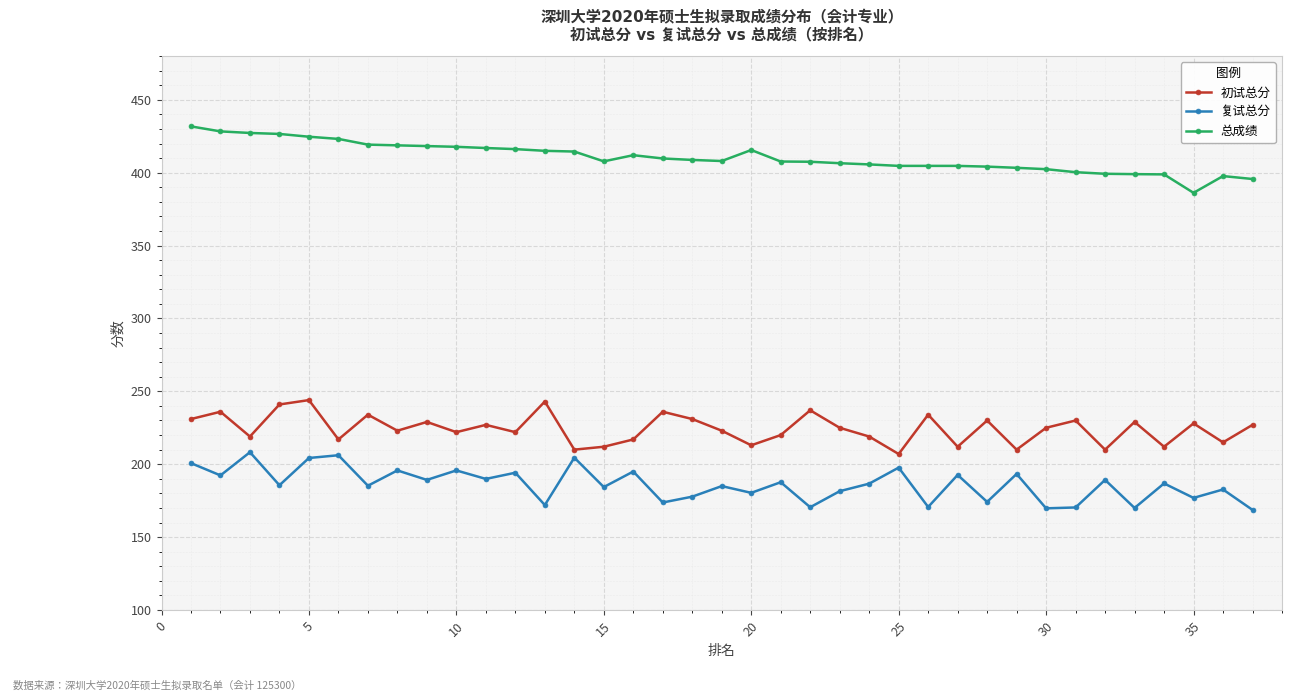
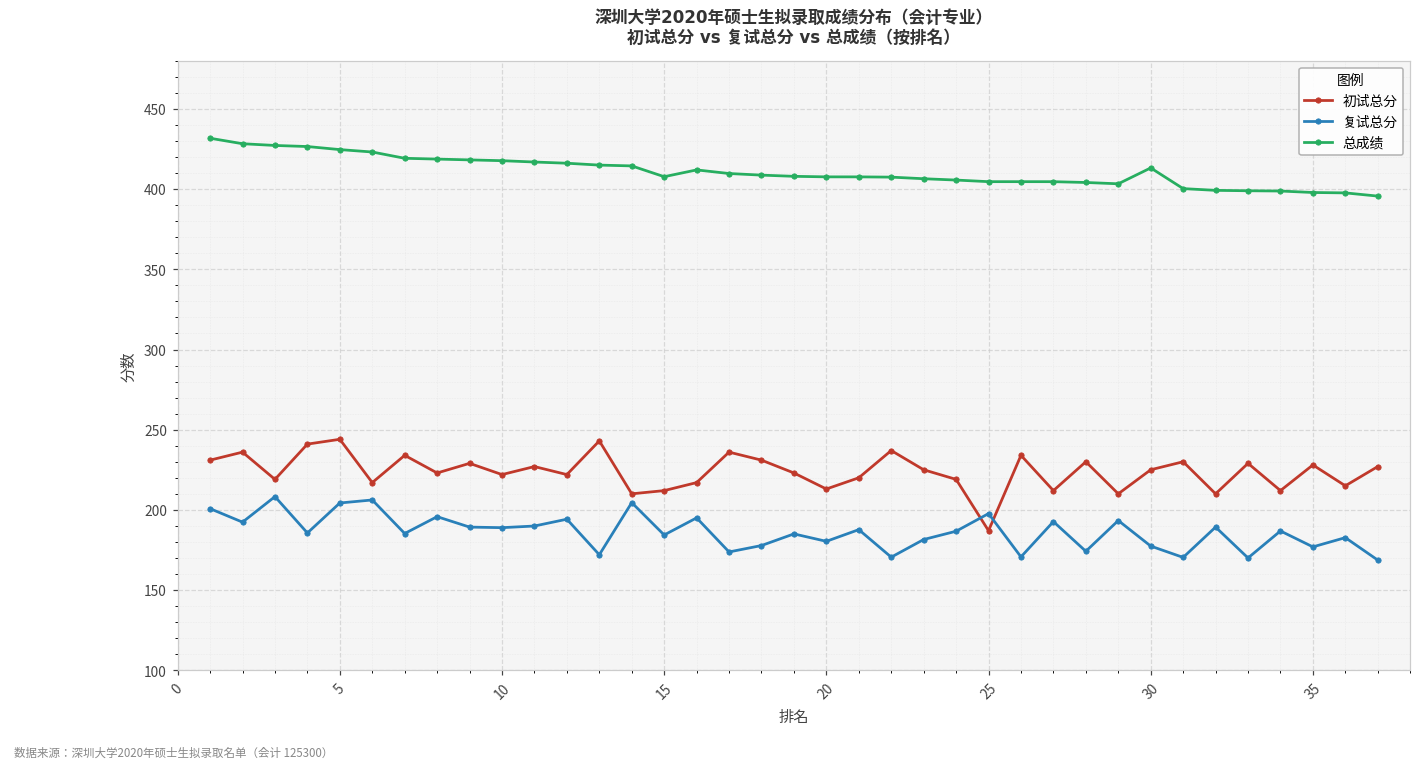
复试总分, 10: 196 -> 189
总成绩, 20: 416 -> 408
初试总分, 25: 207 -> 187
复试总分, 30: 170 -> 177
总成绩, 30: 402 -> 413
总成绩, 35: 386 -> 398
